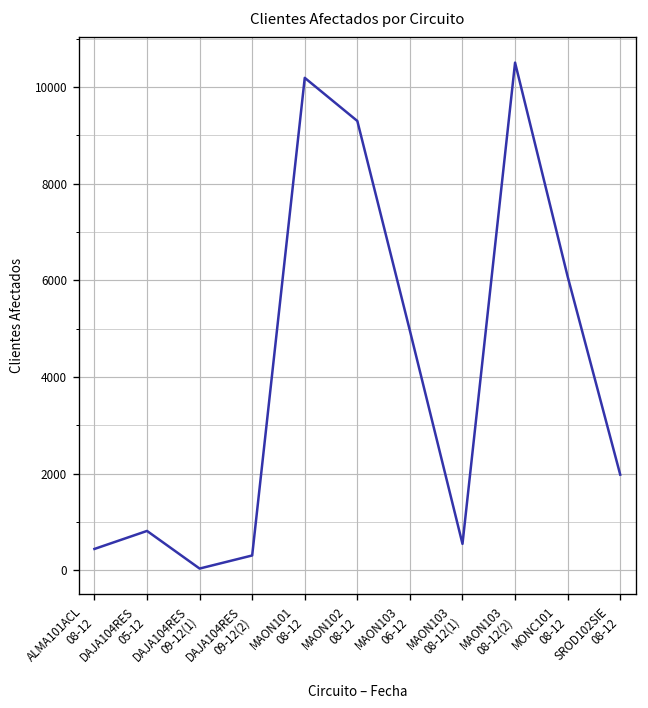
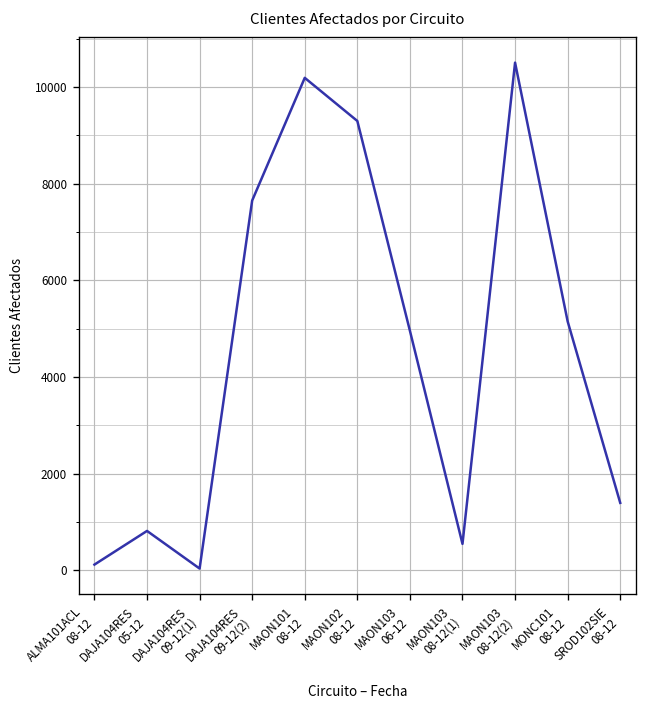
ALMA101ACL 08-12: 400 -> 100
DAJA104RES 09-12(2): 300 -> 7700
MONC101 08-12: 6100 -> 5200
SROD102SIE 08-12: 2000 -> 1400
